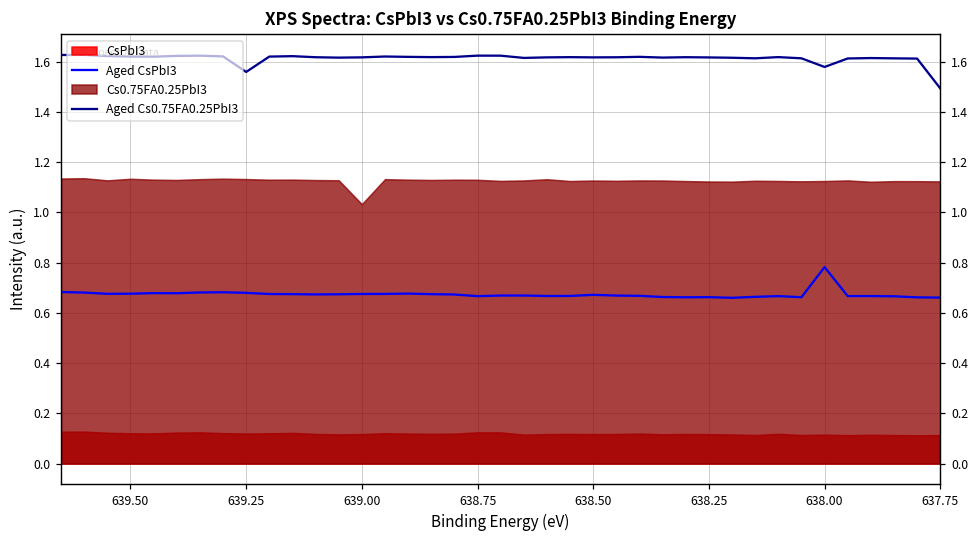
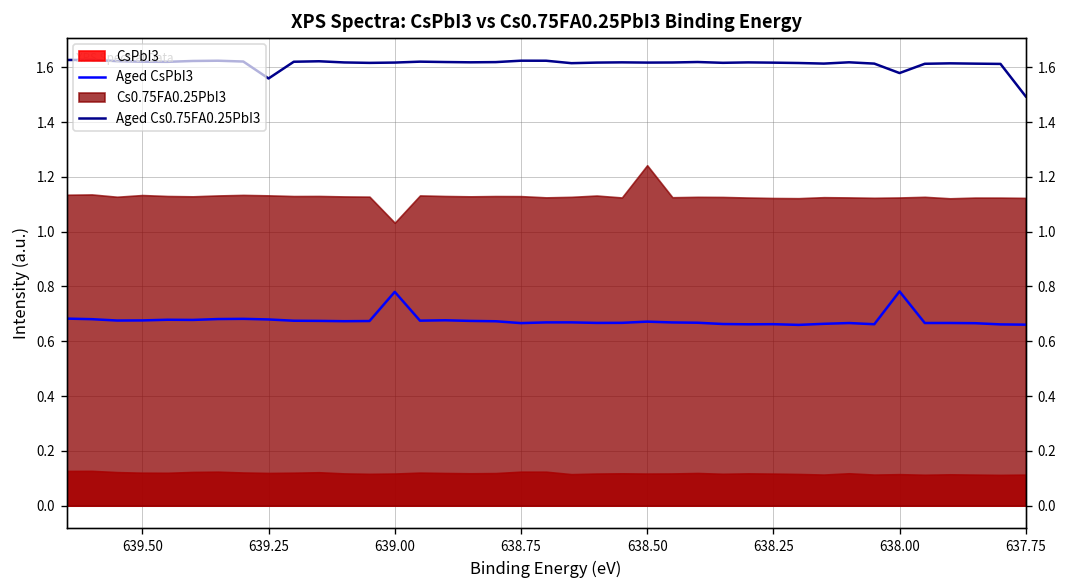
Aged CsPbI3, 639.00: 0.68 -> 0.78
Cs0.75FA0.25PbI3, 638.50: 1.13 -> 1.24
